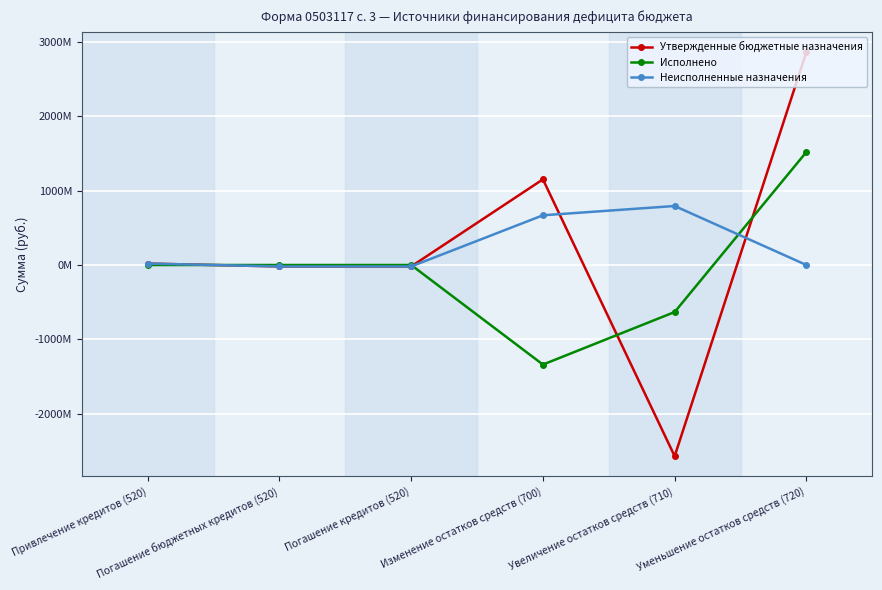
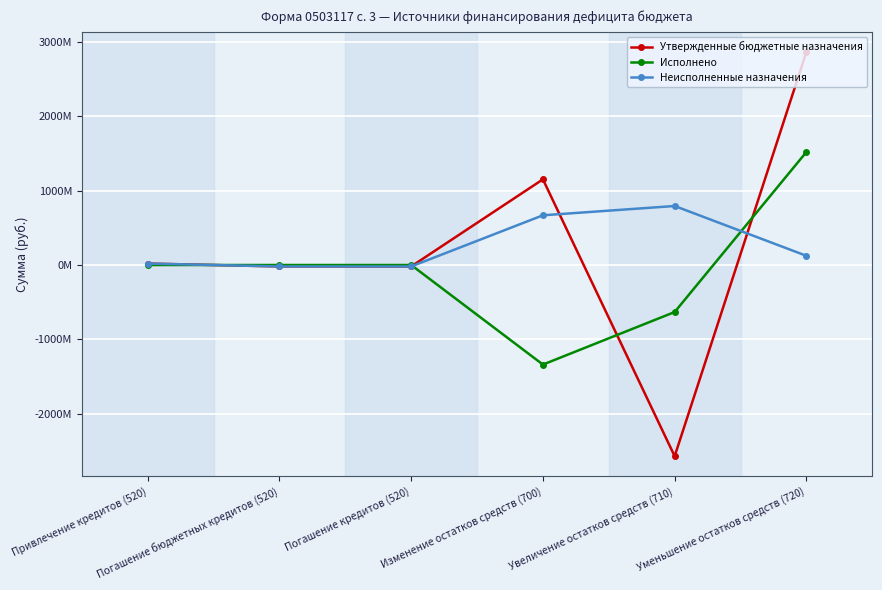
Неисполненные назначения, Уменьшение остатков средств (720): 0 -> 100000000
